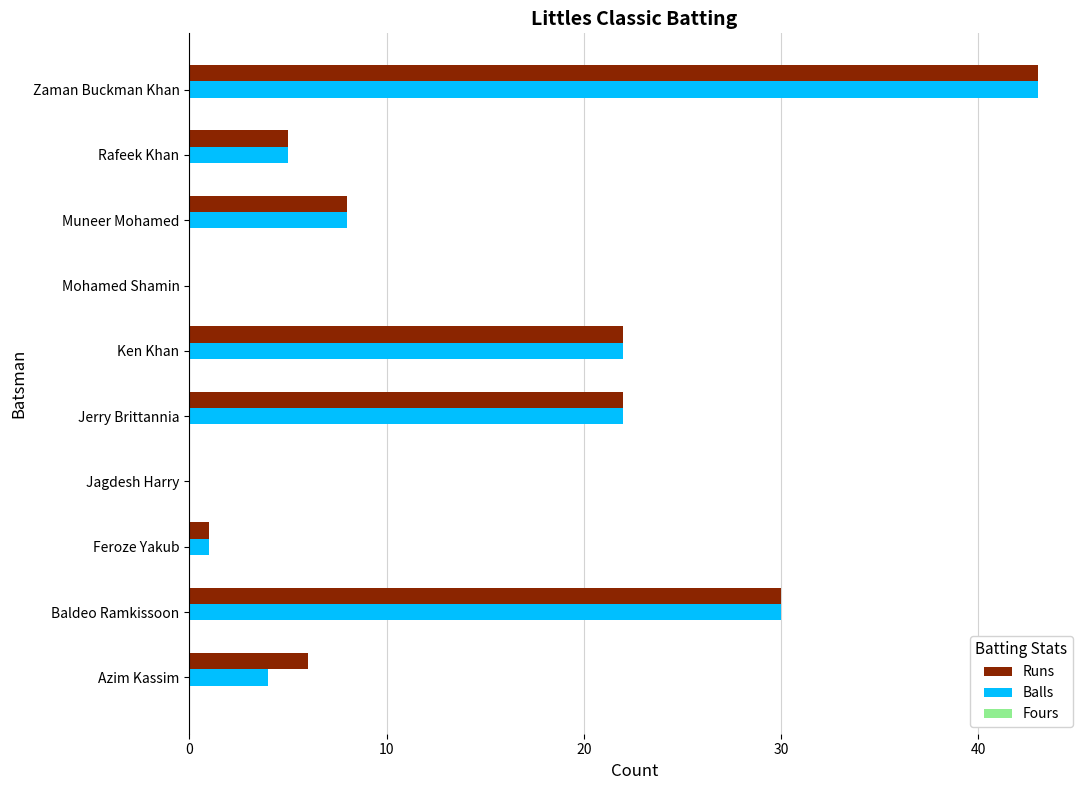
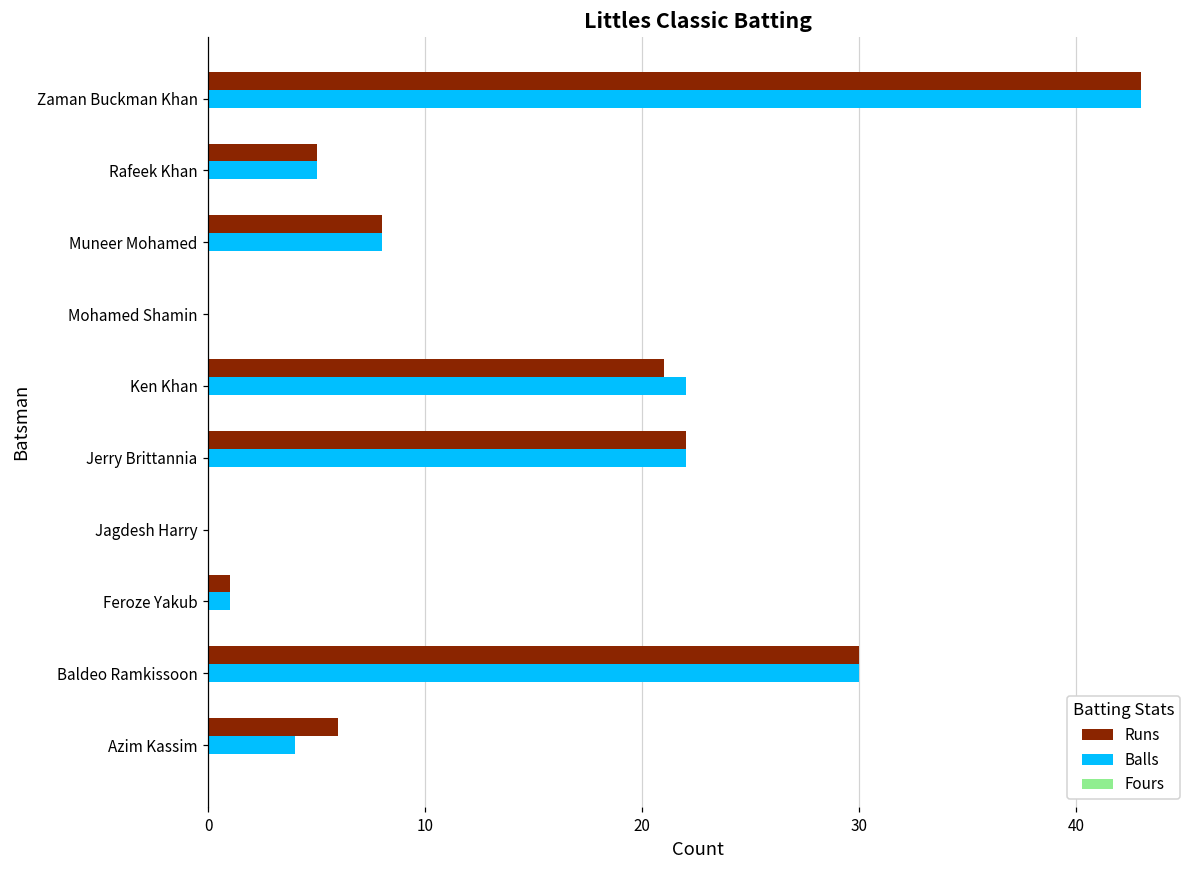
Runs, Ken Khan: 22 -> 21
